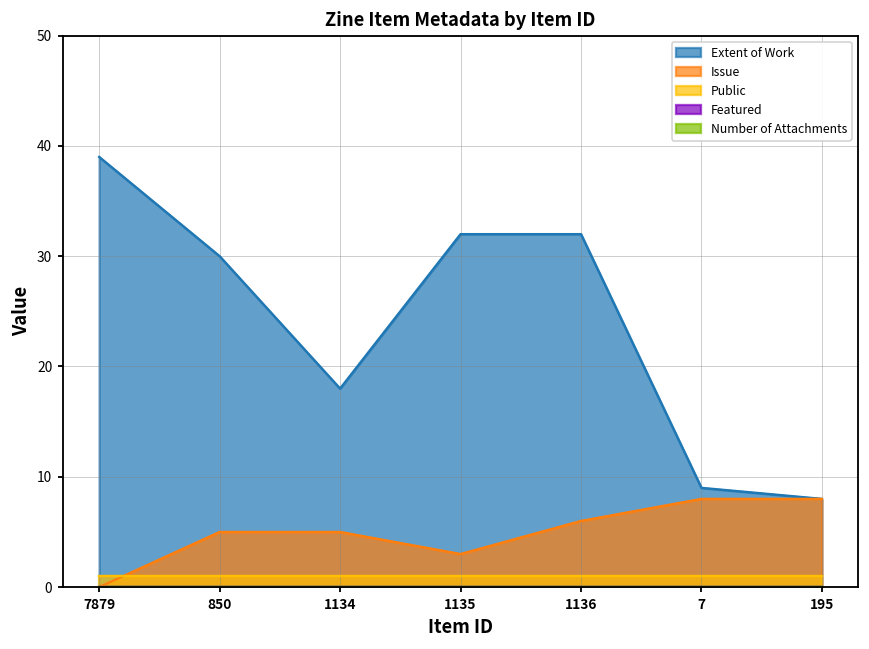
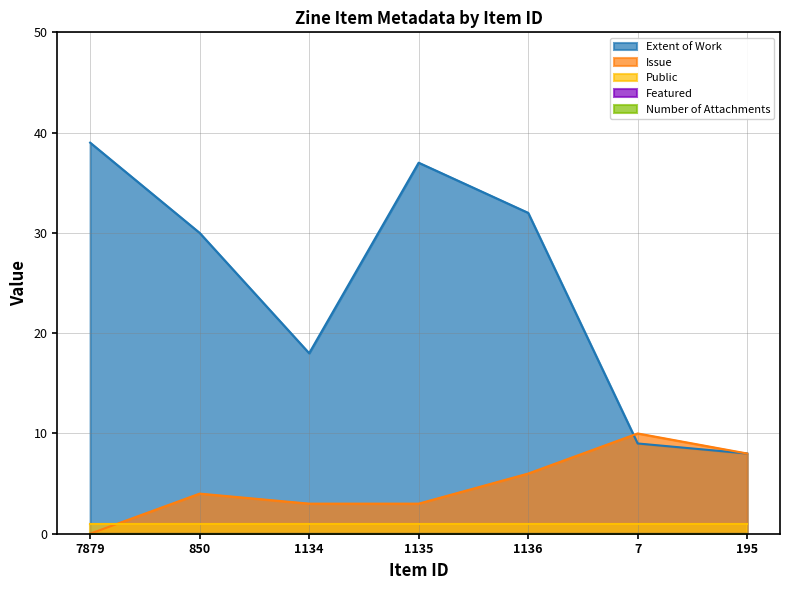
Issue, 850: 5 -> 4
Issue, 1134: 5 -> 3
Extent of Work, 1135: 32 -> 37
Issue, 7: 8 -> 10
